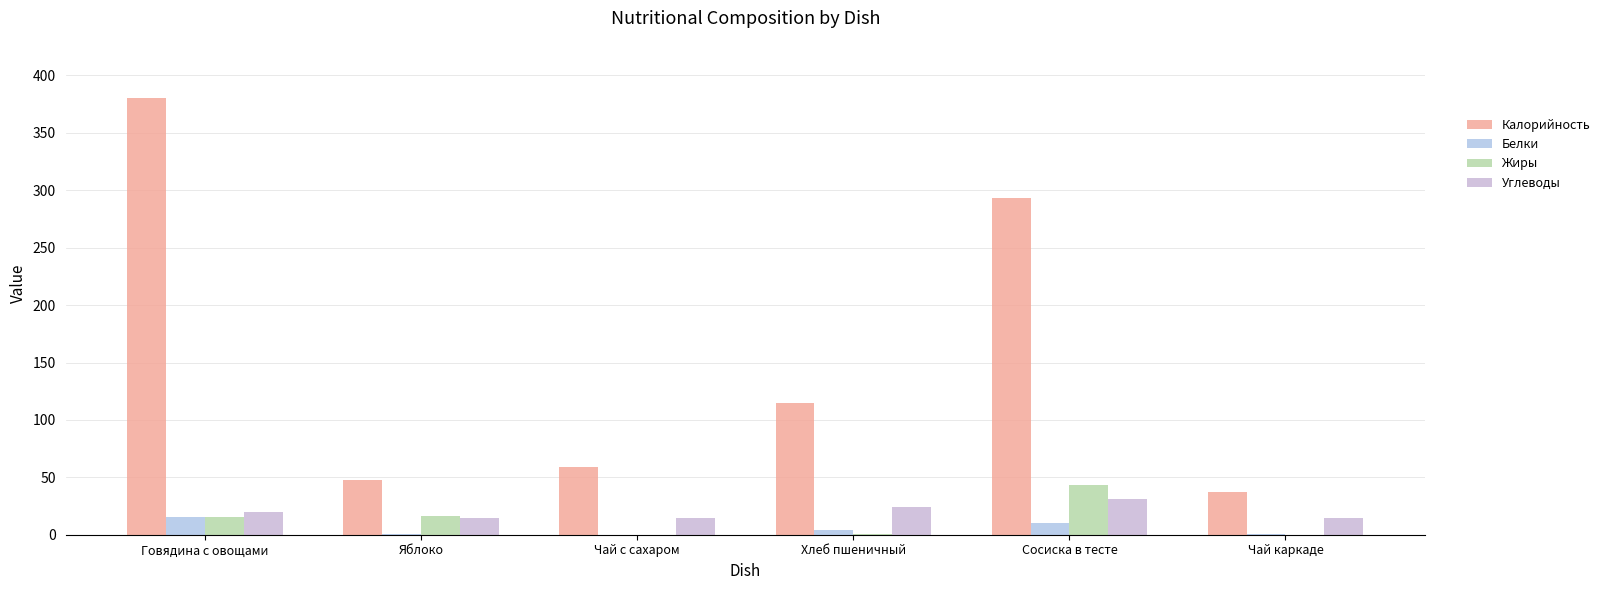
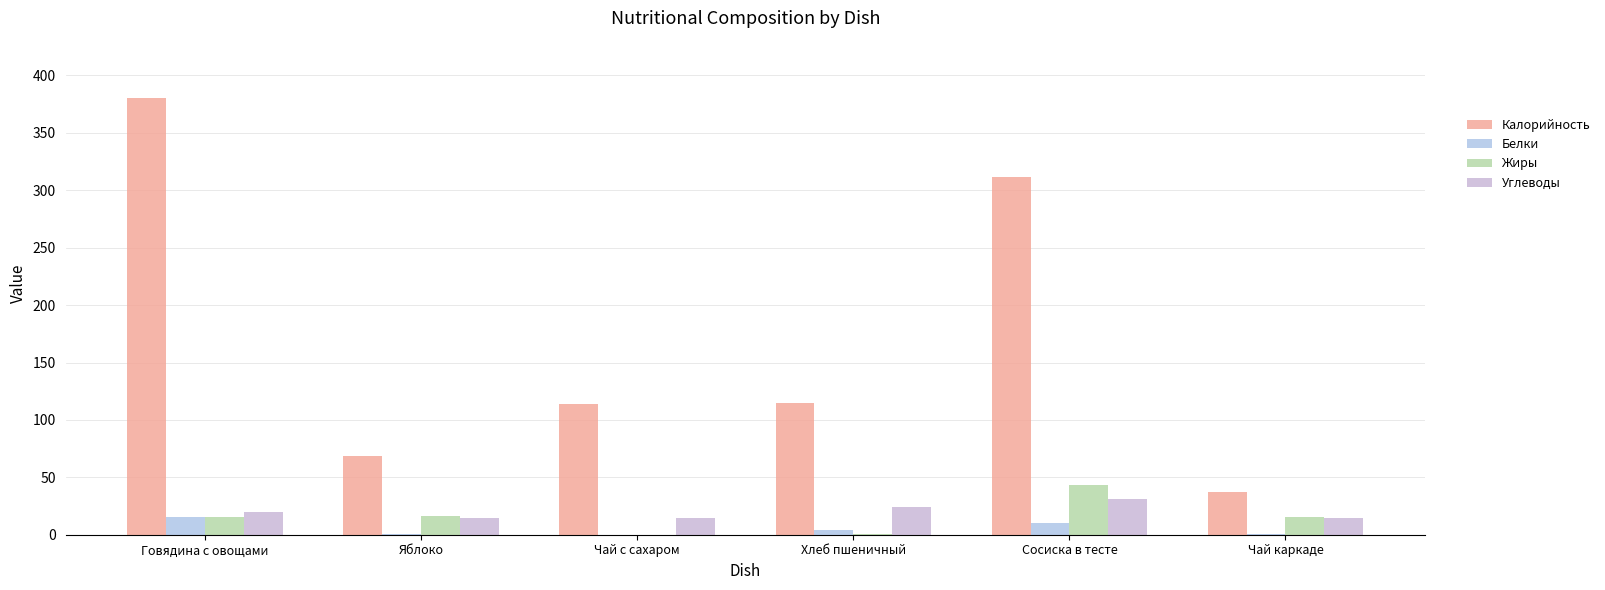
Калорийность, Яблоко: 48 -> 68
Калорийность, Чай с сахаром: 59 -> 114
Калорийность, Сосиска в тесте: 293 -> 312
Жиры, Чай каркаде: 0 -> 15
